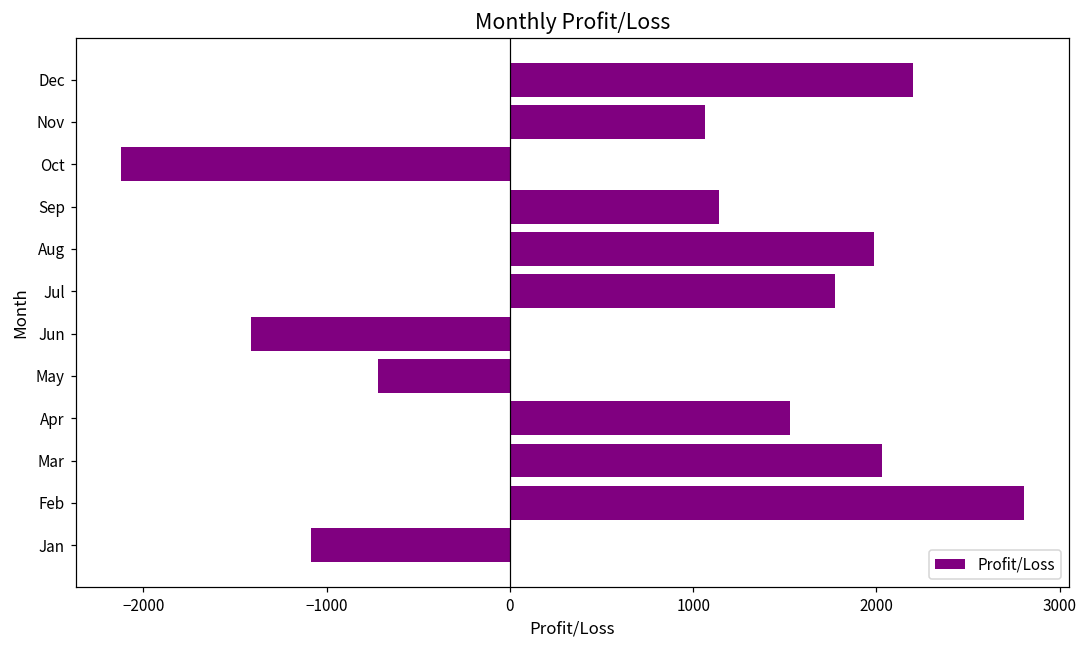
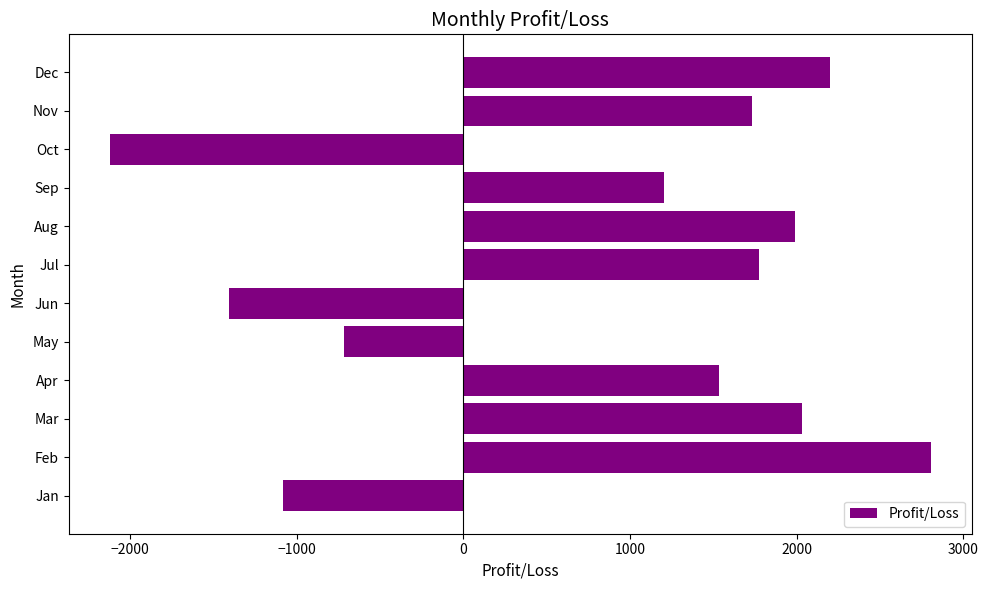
Nov: 1070 -> 1730
Sep: 1140 -> 1200
